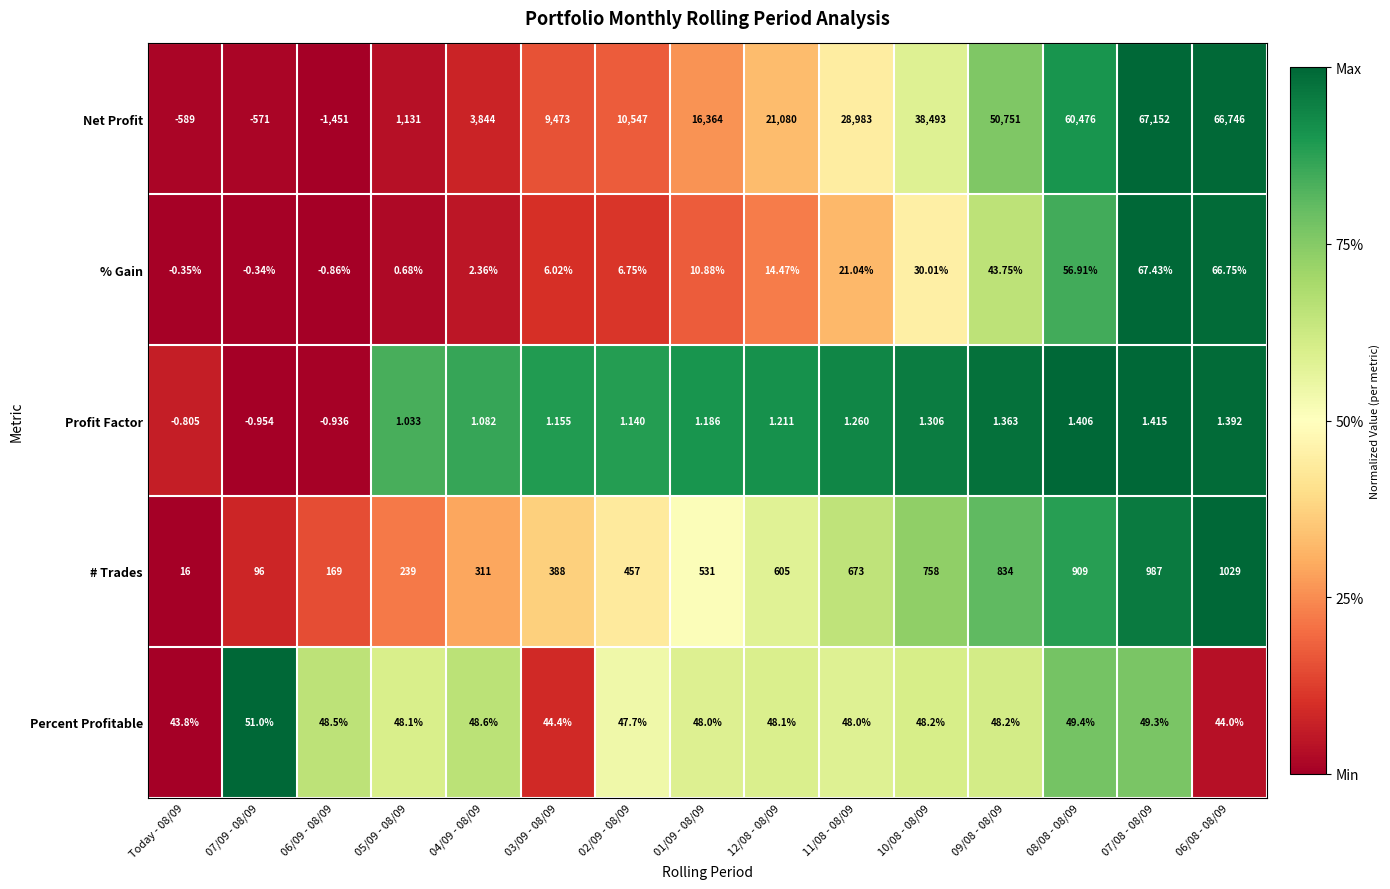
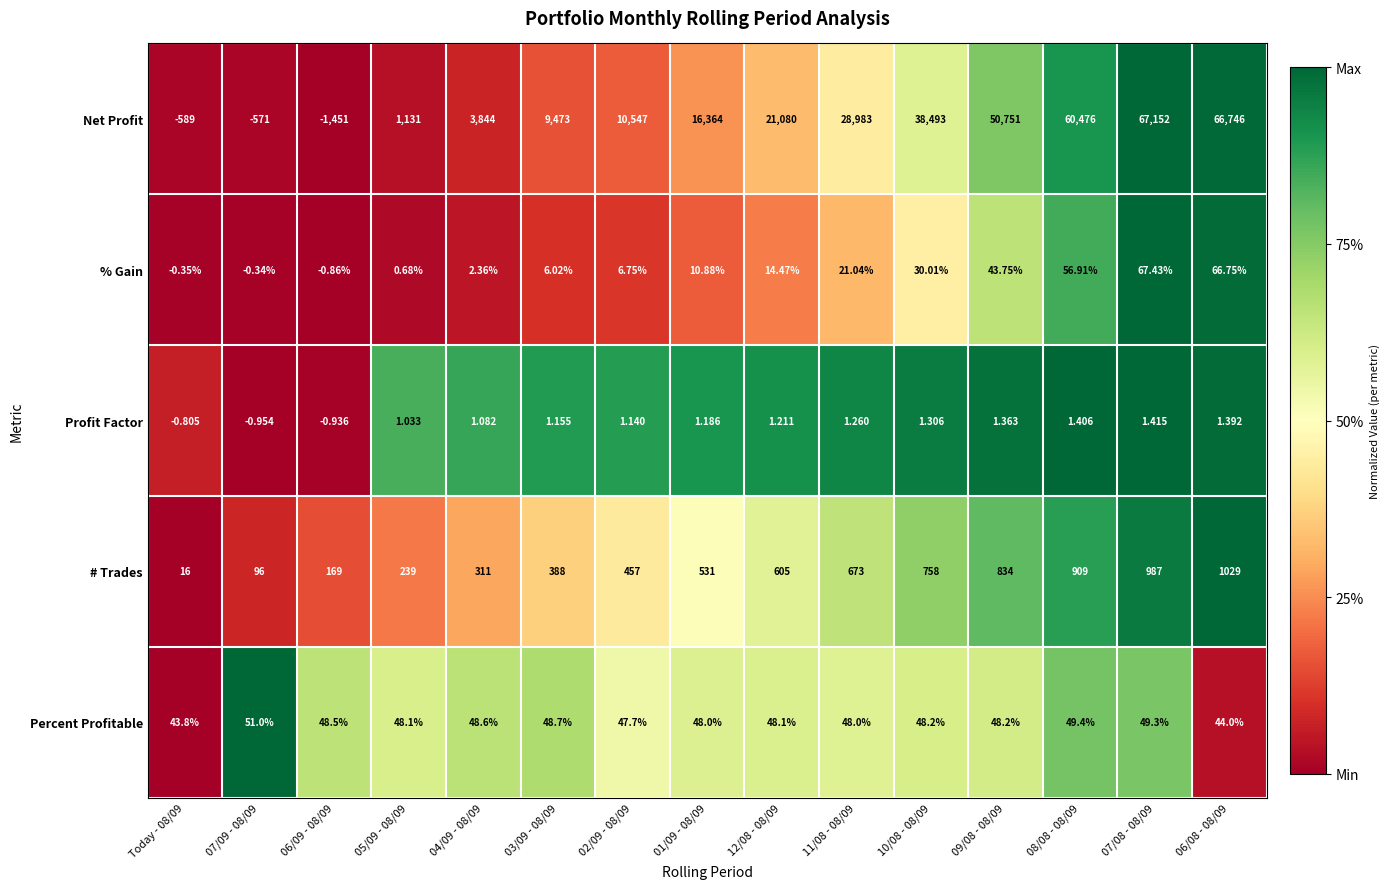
Percent Profitable, 03/09 - 08/09: 44.4% -> 48.7%
